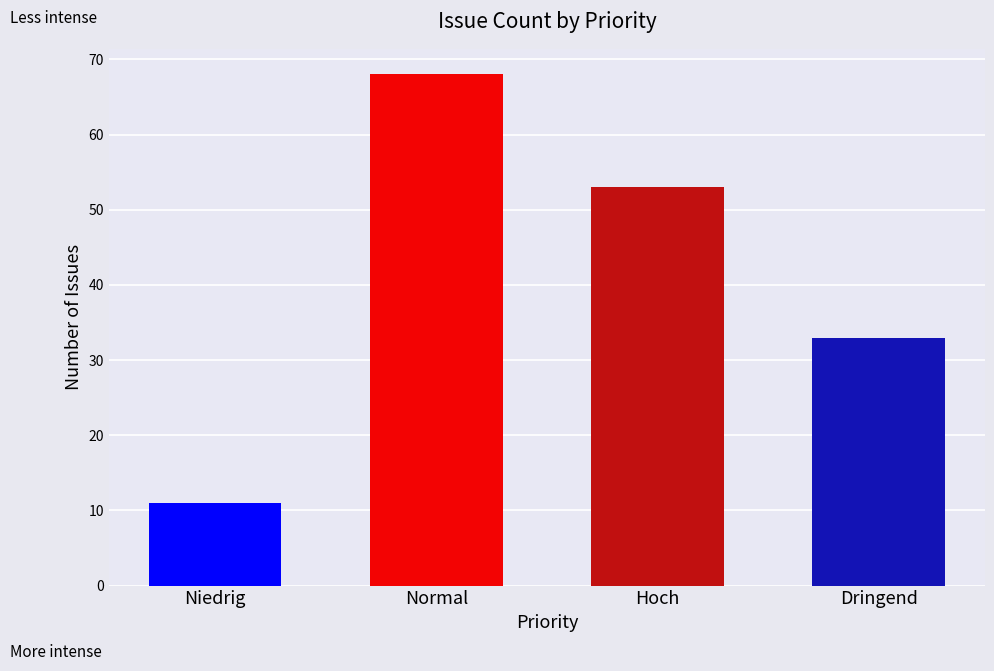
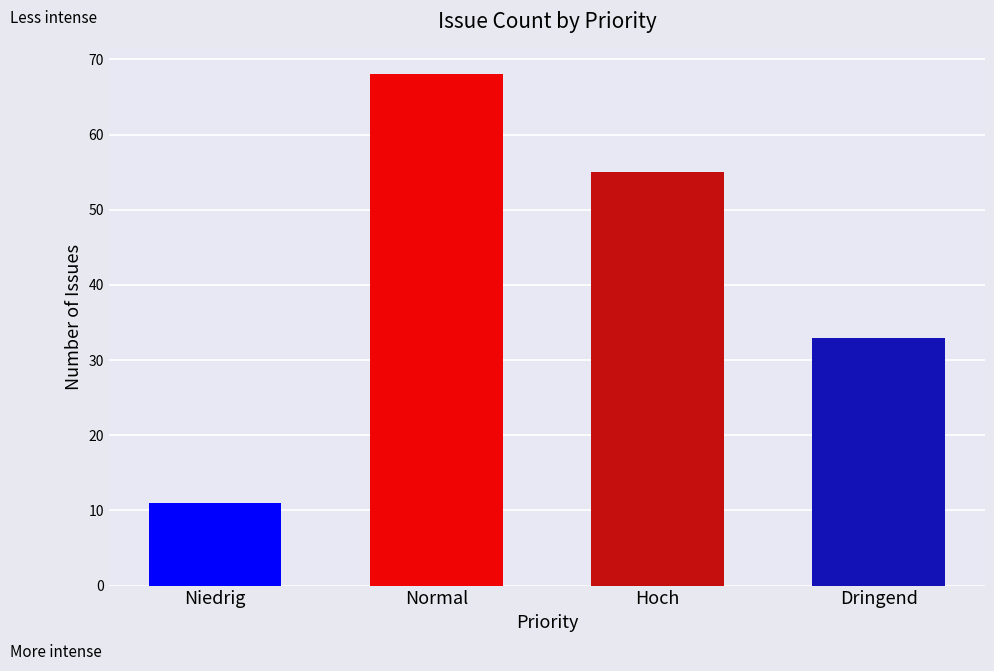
Hoch: 53 -> 55
